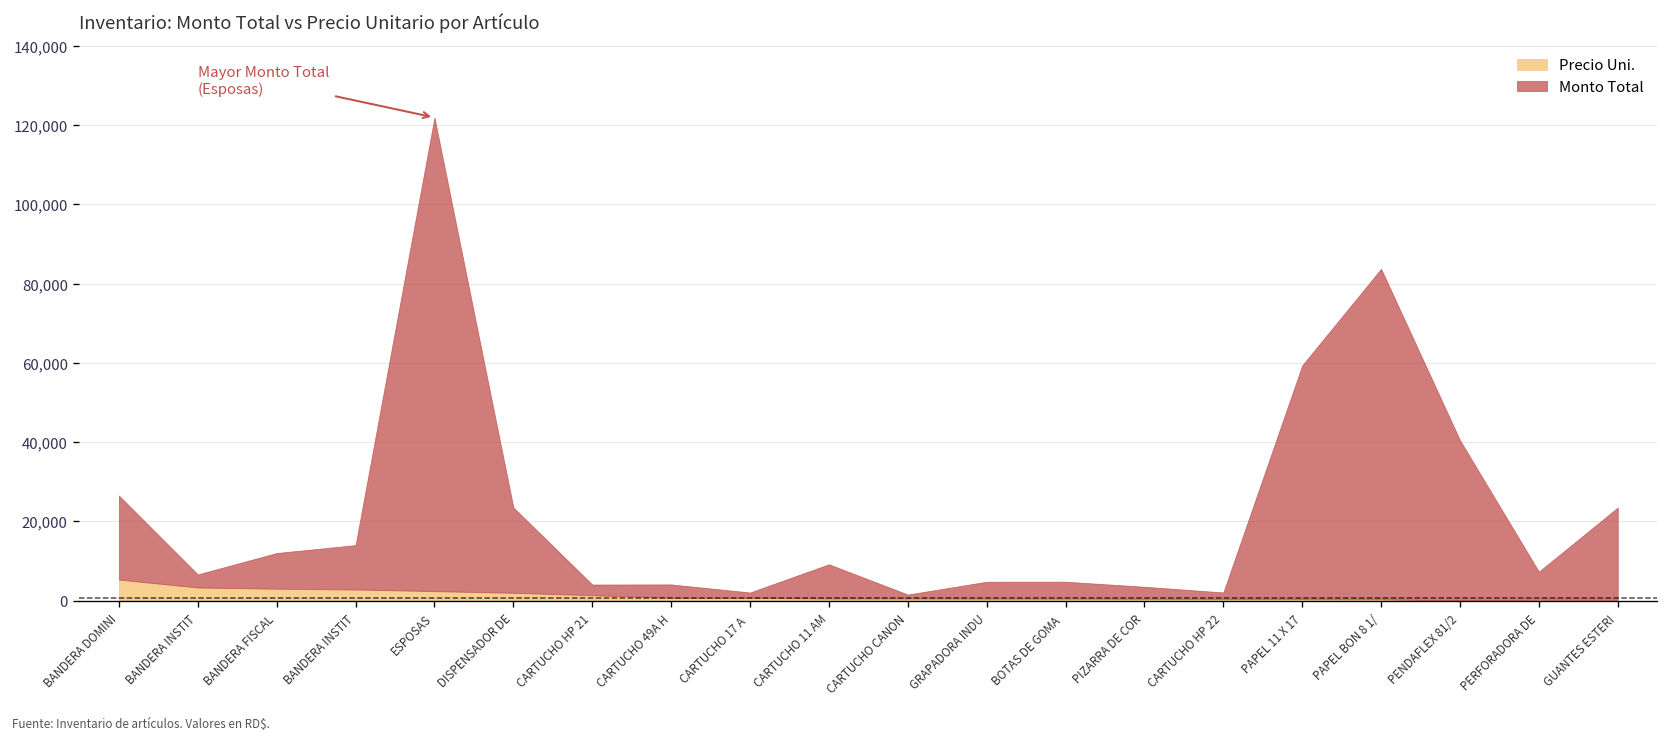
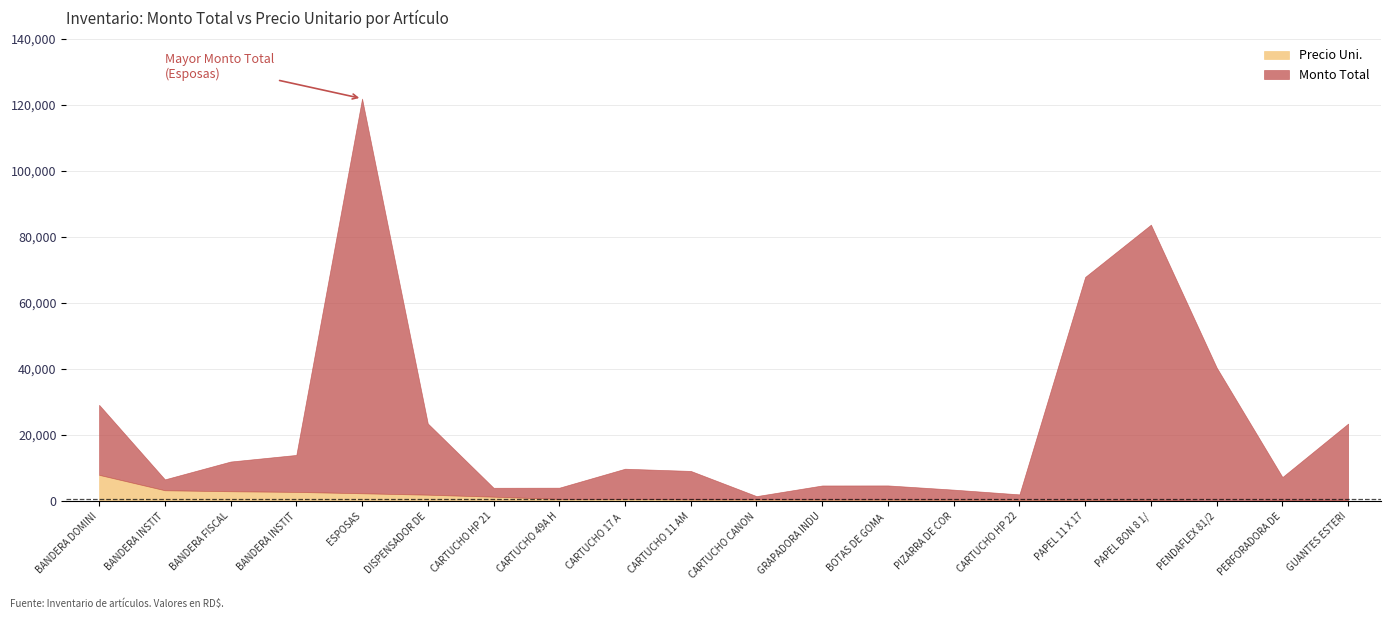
Precio Uni., BANDERA DOMINI: 5,000 -> 8,000
Monto Total, CARTUCHO 17 A: 1,000 -> 9,000
Monto Total, PAPEL 11 X 17: 59,000 -> 68,000
